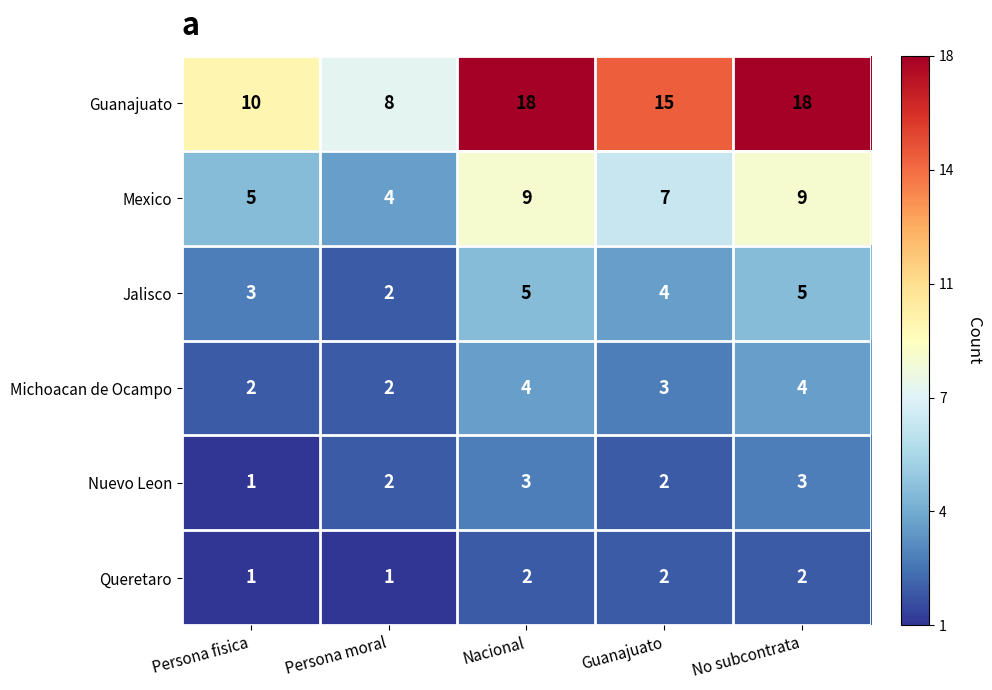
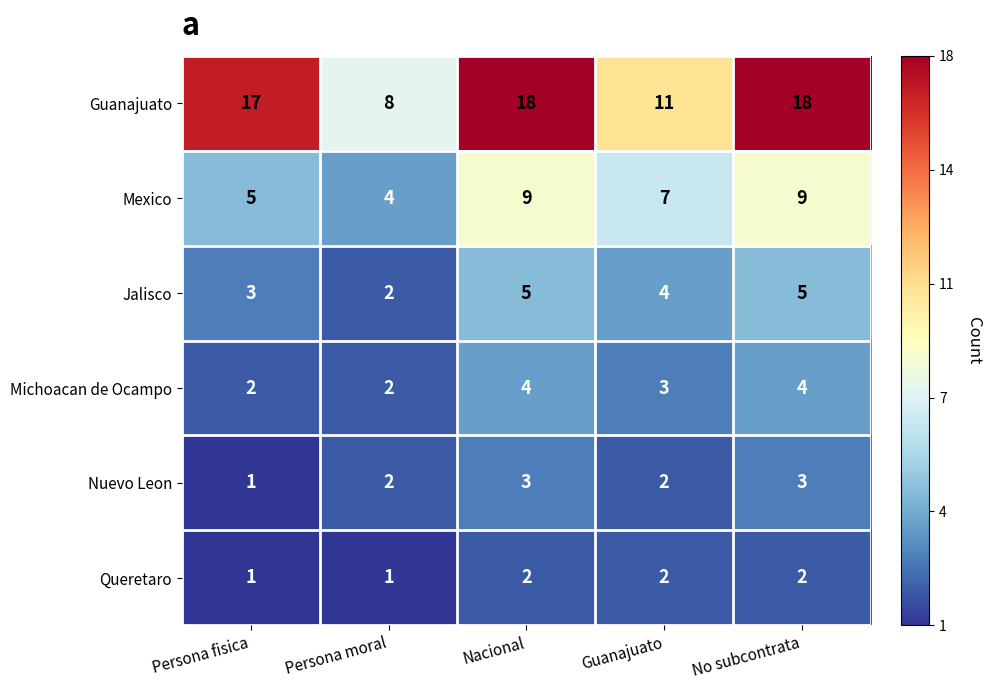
Guanajuato, Persona fisica: 10 -> 17
Guanajuato, Guanajuato: 15 -> 11
